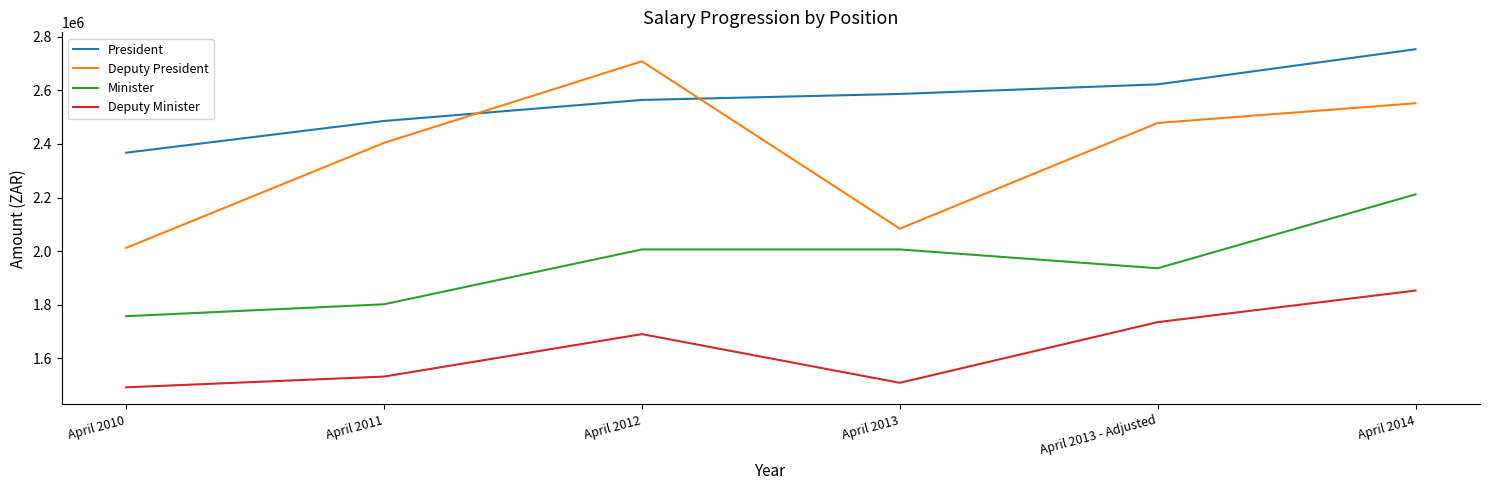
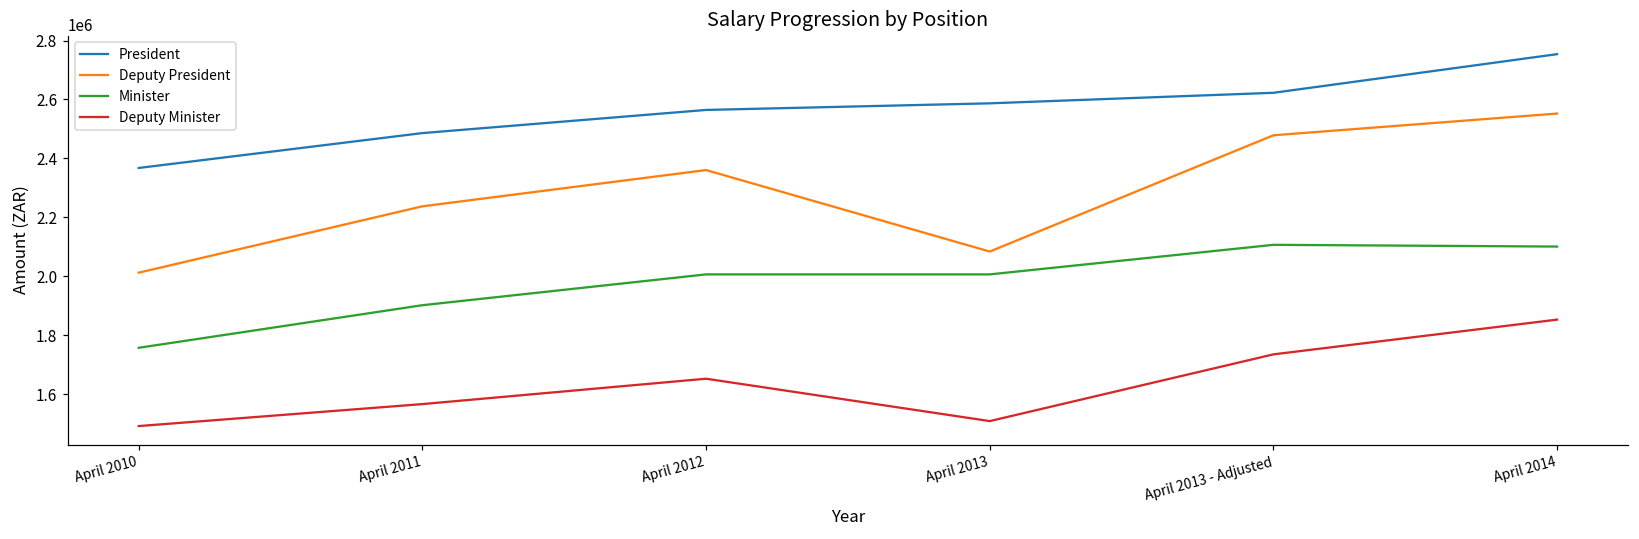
Deputy President, April 2011: 2400000 -> 2240000
Minister, April 2011: 1800000 -> 1900000
Deputy Minister, April 2011: 1530000 -> 1570000
Deputy President, April 2012: 2710000 -> 2360000
Deputy Minister, April 2012: 1690000 -> 1650000
Minister, April 2013 - Adjusted: 1940000 -> 2110000
Minister, April 2014: 2210000 -> 2100000
